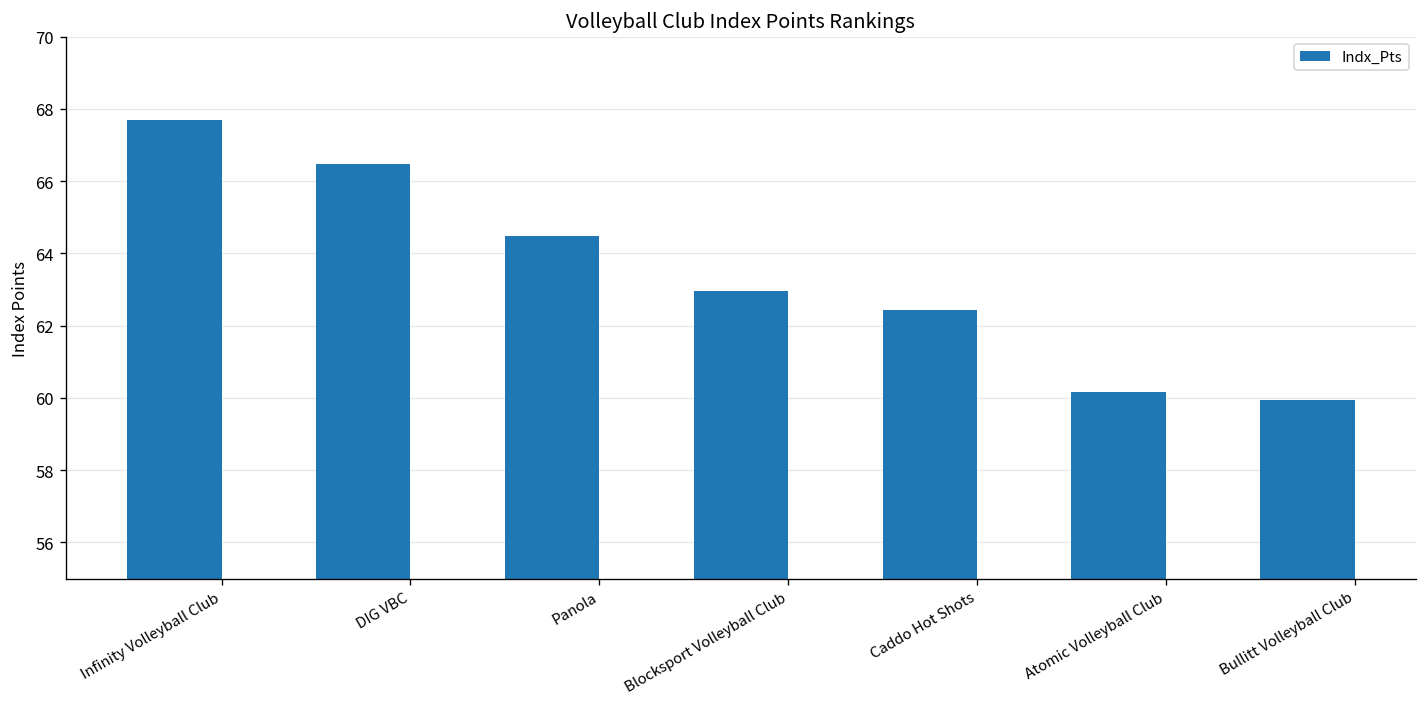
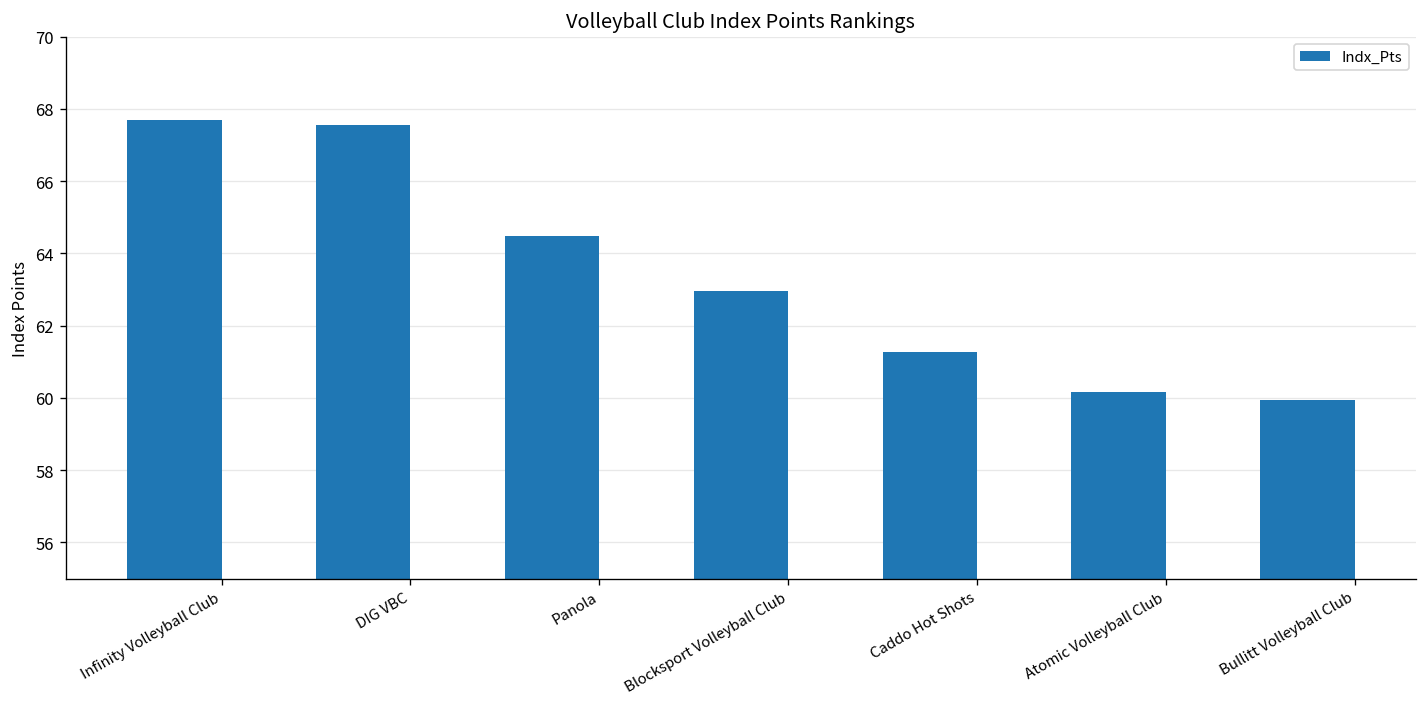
DIG VBC: 66.5 -> 67.6
Caddo Hot Shots: 62.4 -> 61.3
